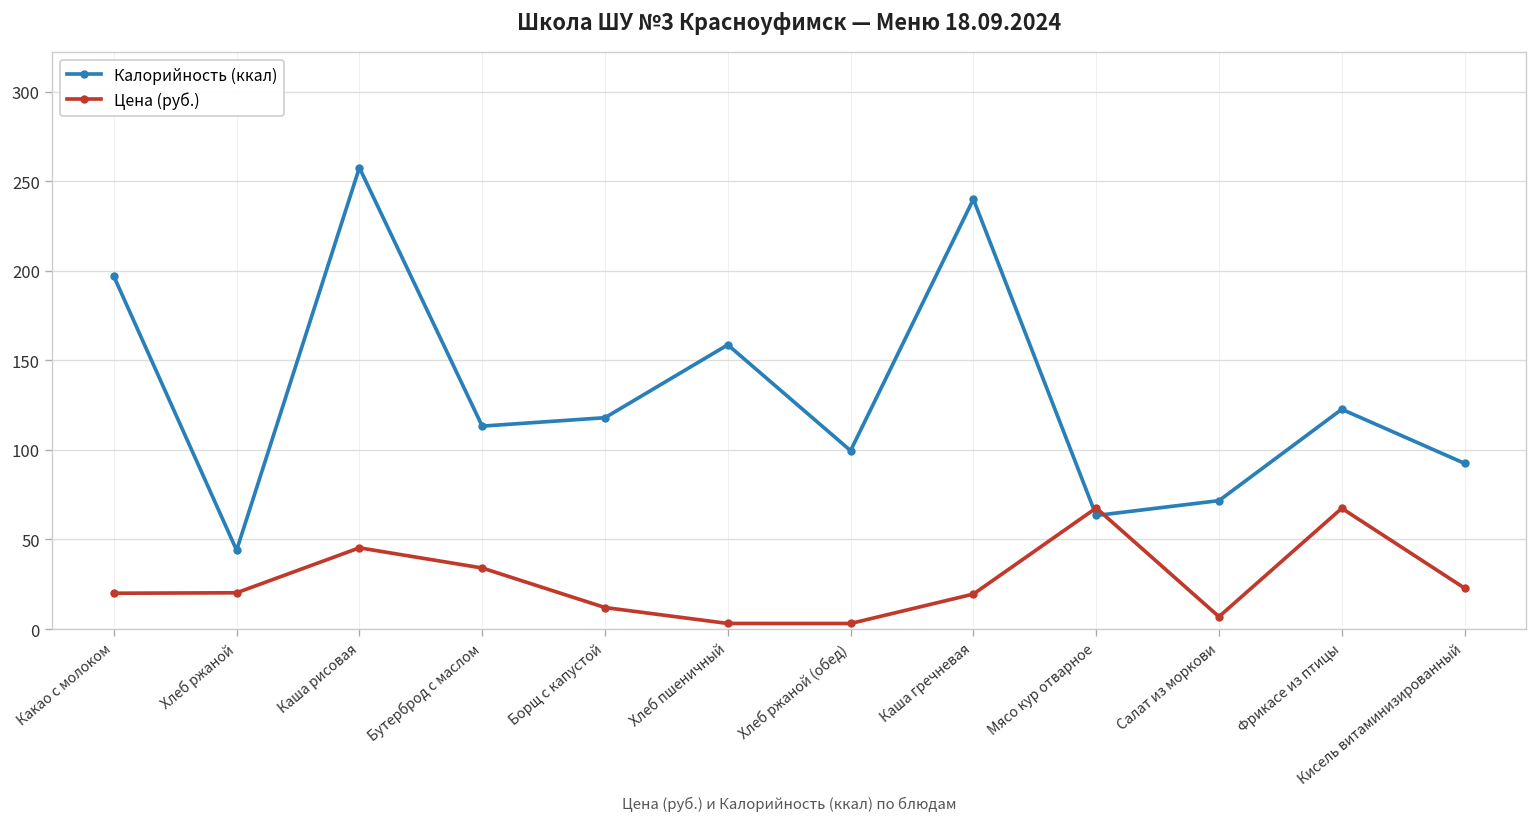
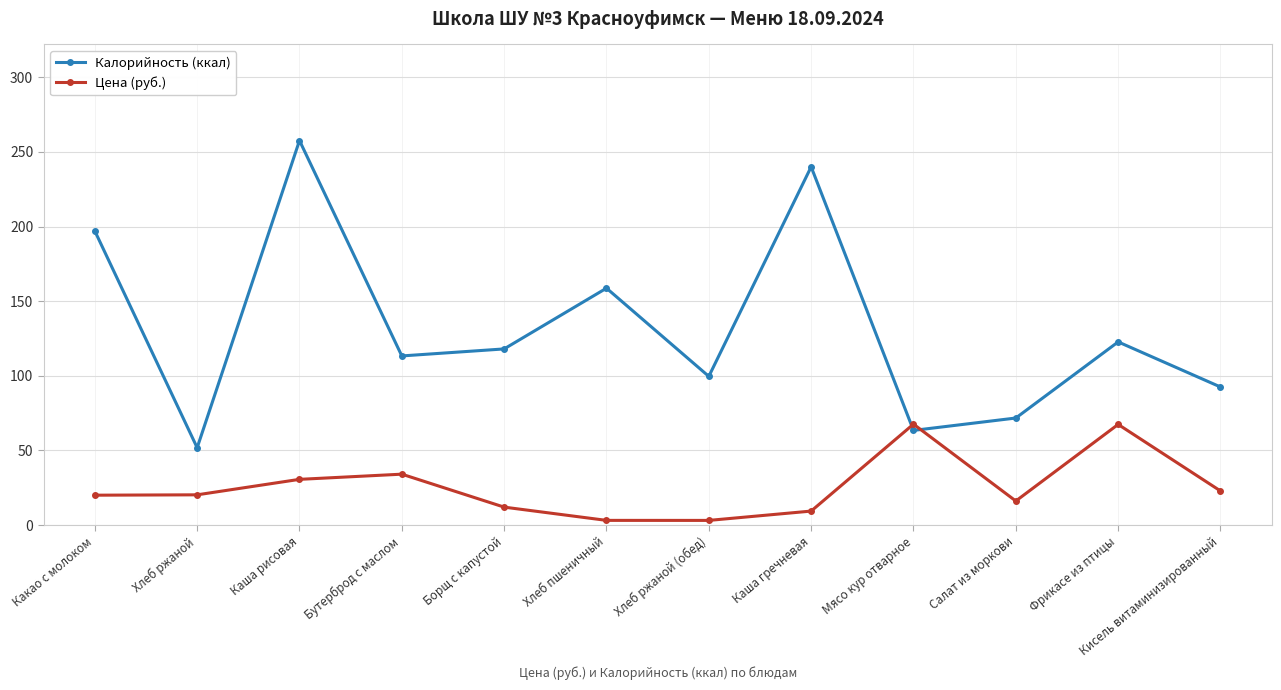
Калорийность (ккал), Хлеб ржаной: 44 -> 52
Цена (руб.), Каша рисовая: 45 -> 31
Цена (руб.), Каша гречневая: 20 -> 9
Цена (руб.), Салат из моркови: 7 -> 16
